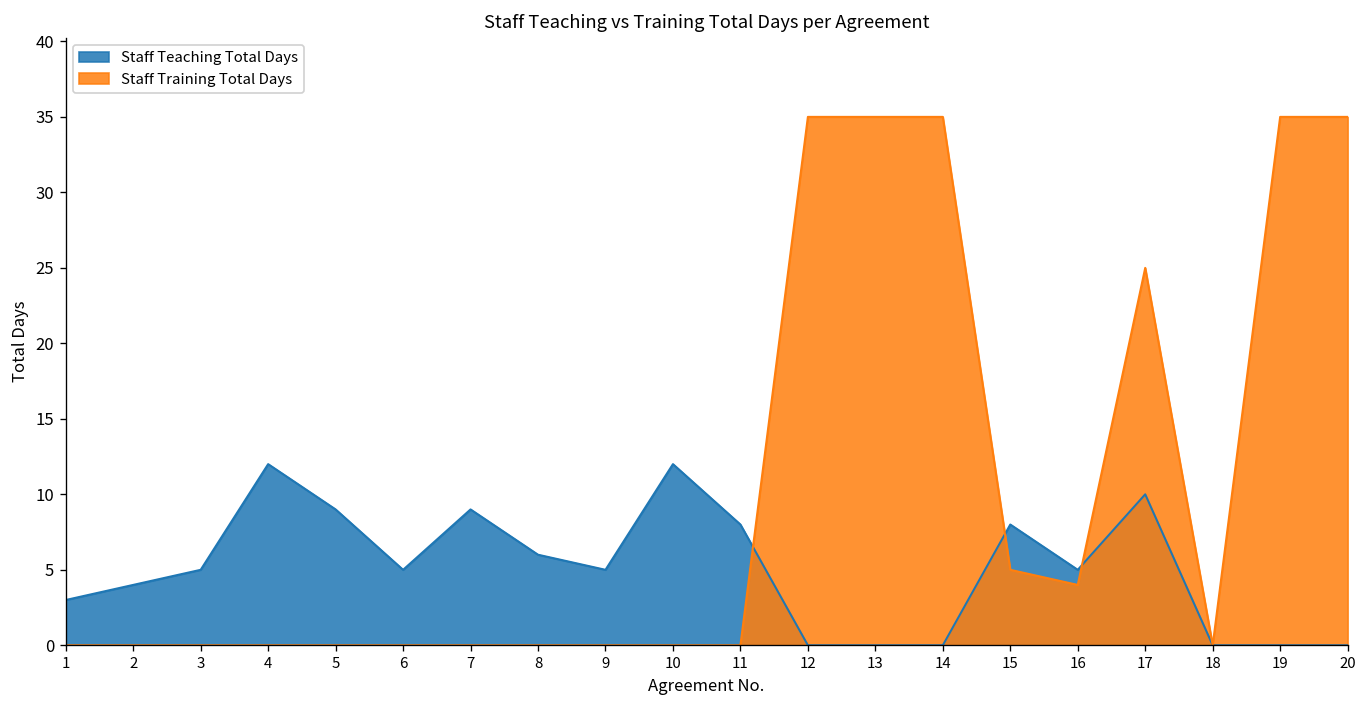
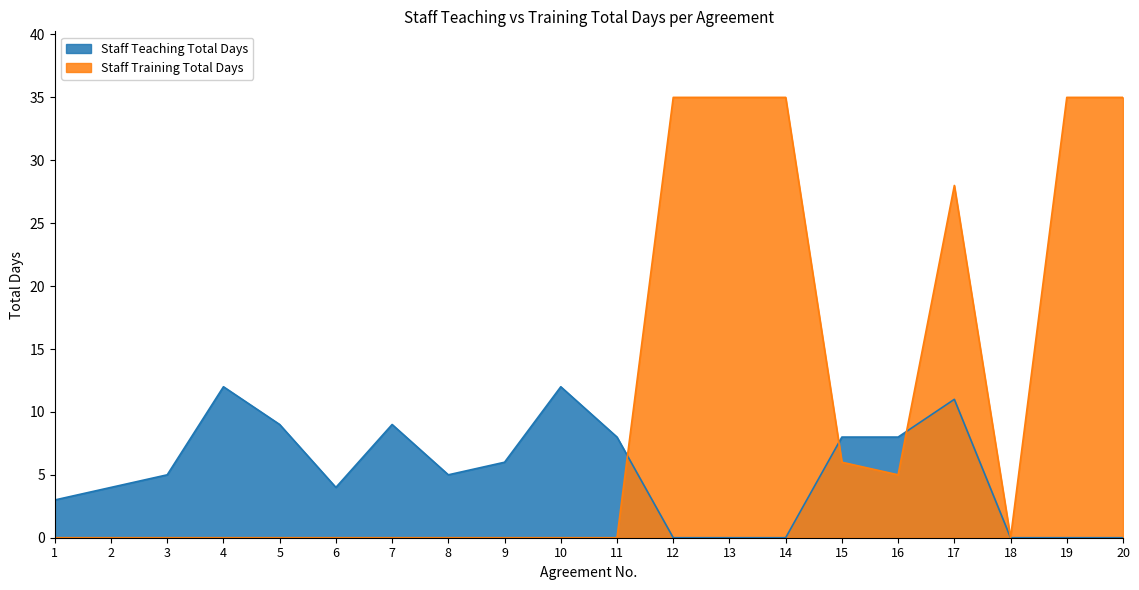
Staff Teaching Total Days, 6: 5 -> 4
Staff Teaching Total Days, 8: 6 -> 5
Staff Teaching Total Days, 9: 5 -> 6
Staff Training Total Days, 15: 5 -> 6
Staff Teaching Total Days, 16: 5 -> 8
Staff Training Total Days, 16: 4 -> 5
Staff Teaching Total Days, 17: 10 -> 11
Staff Training Total Days, 17: 25 -> 28
